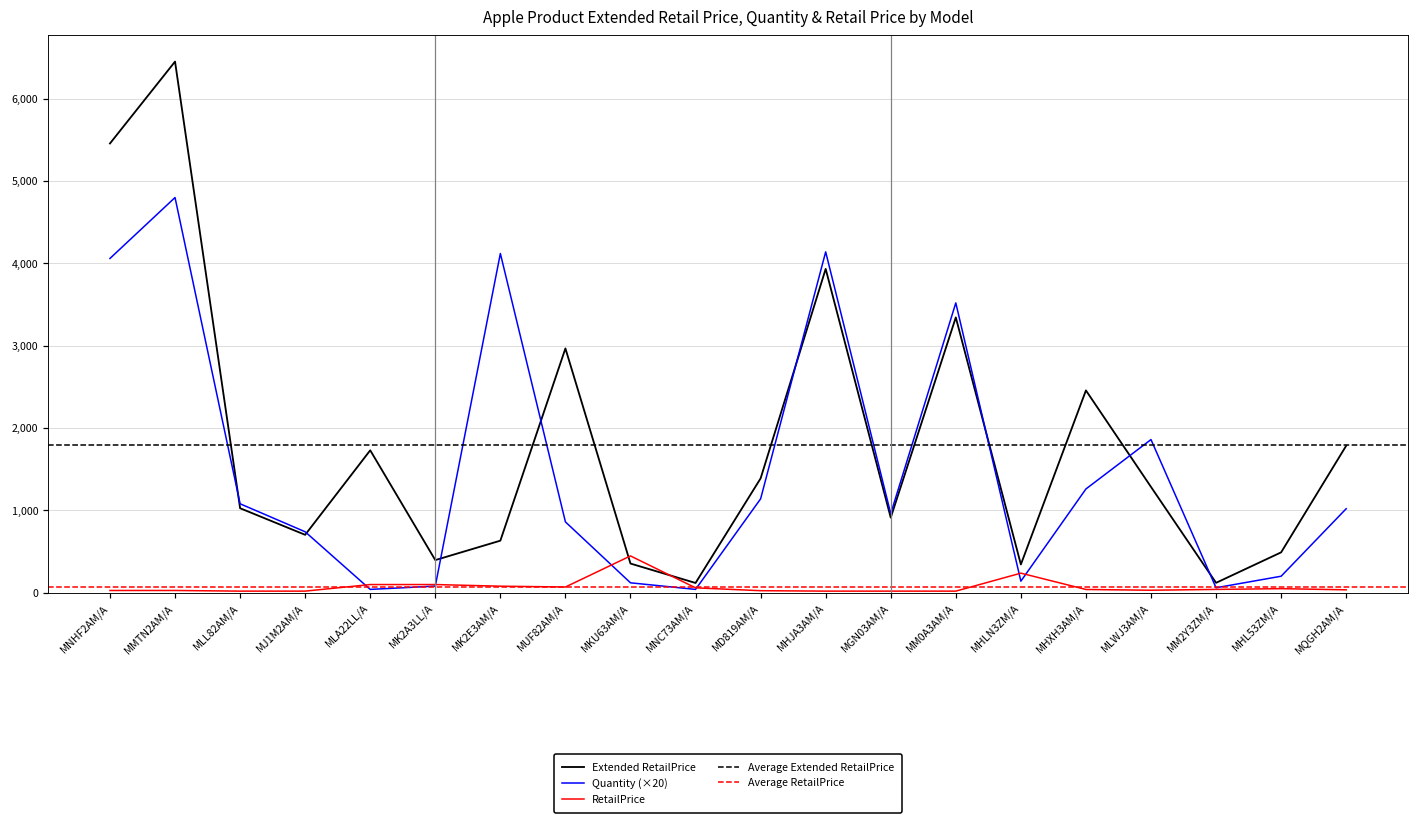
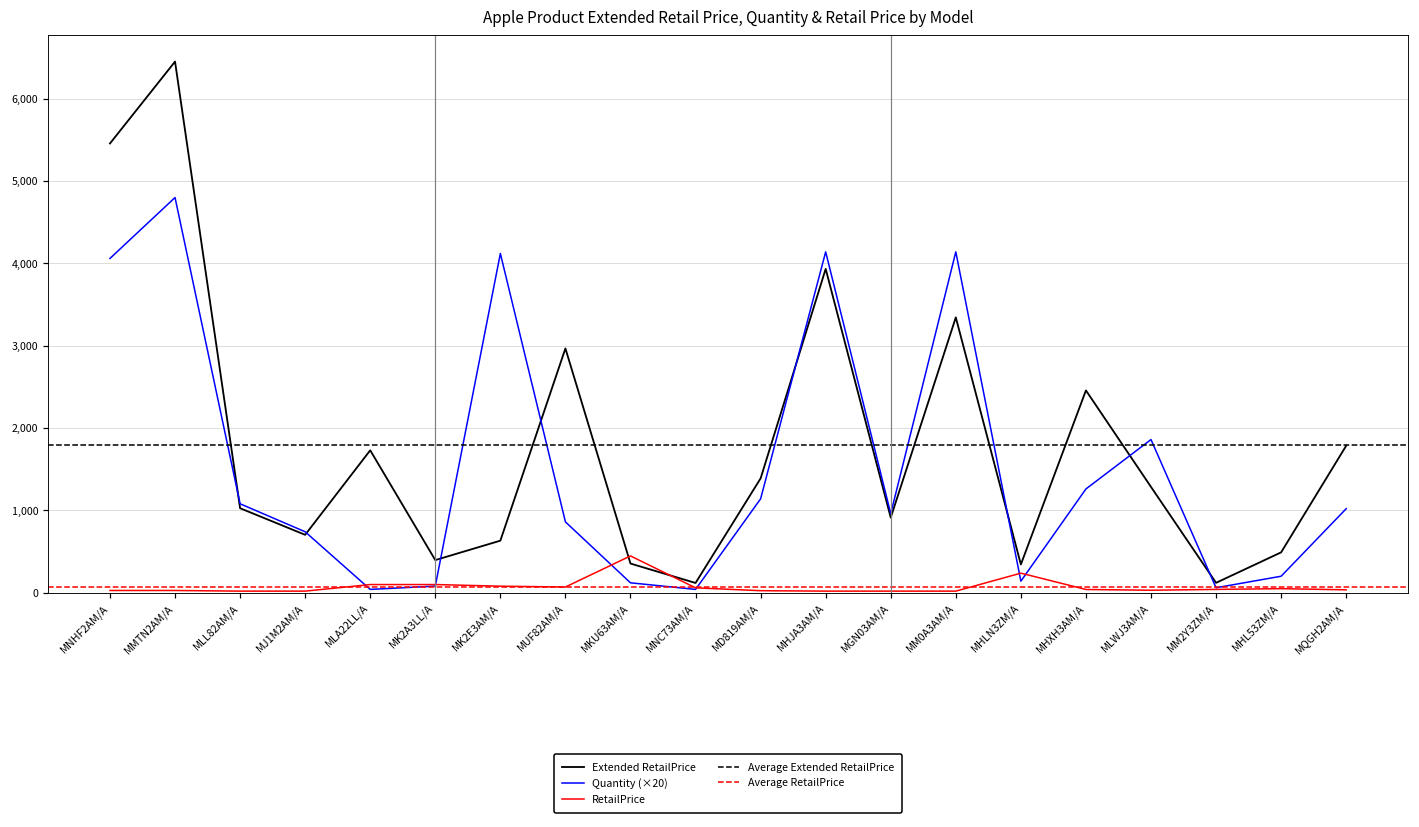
Quantity (×20), MM0A3AM/A: 3,500 -> 4,100
